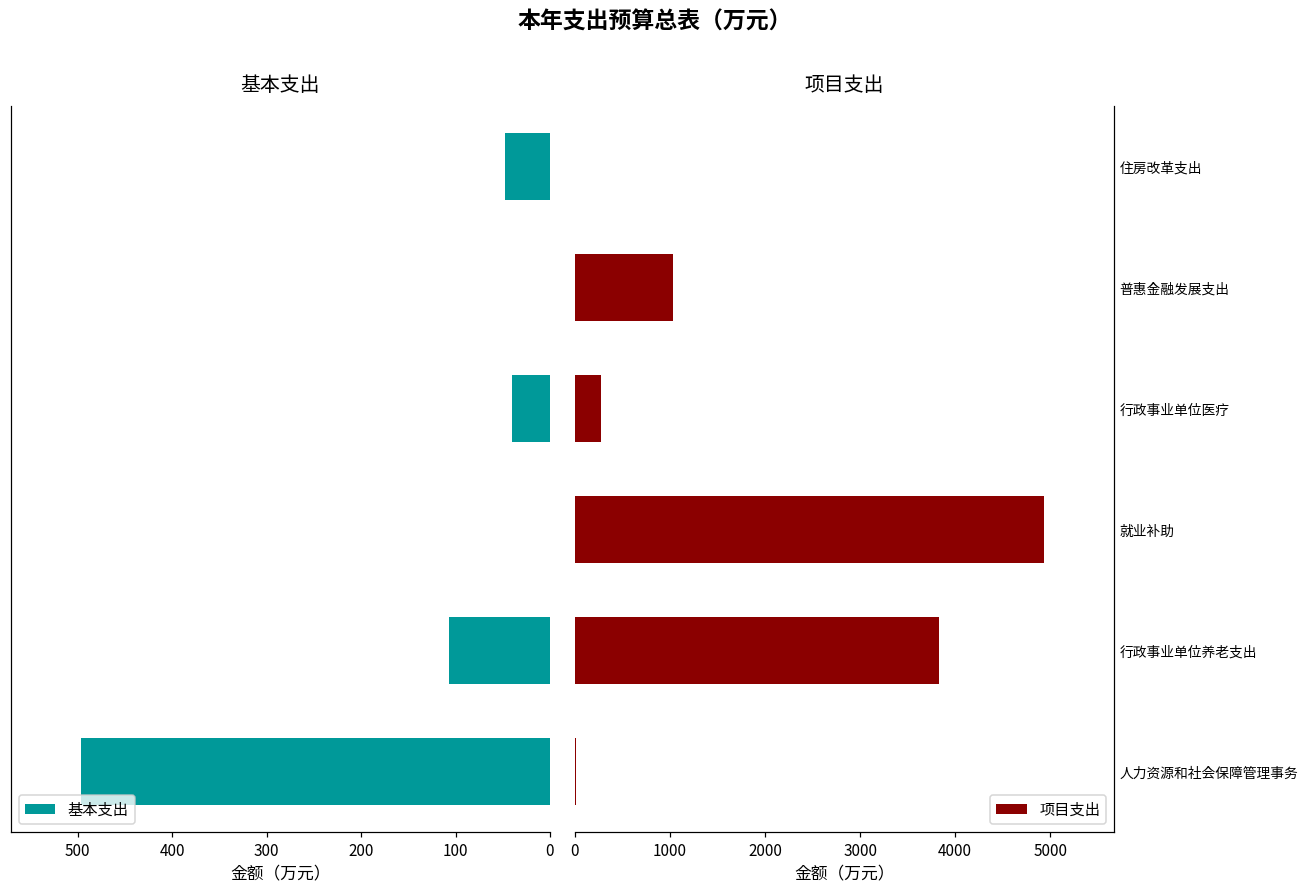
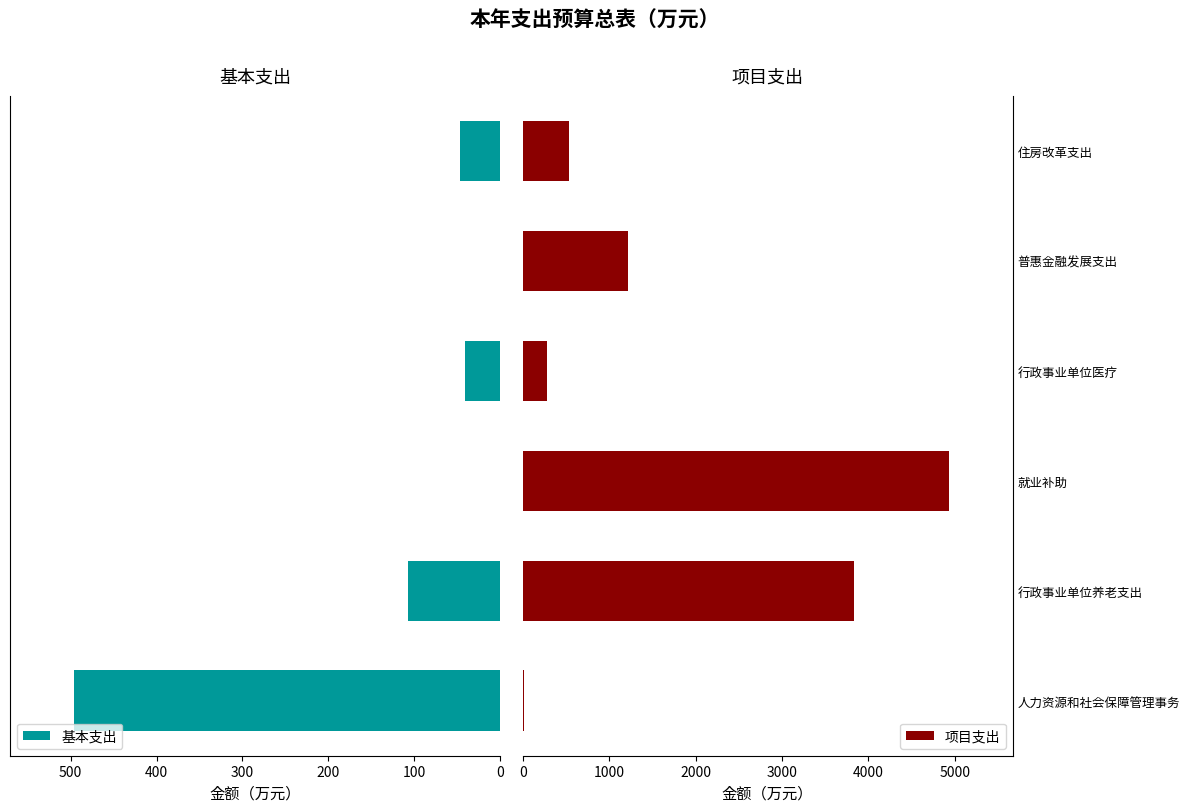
项目支出, 住房改革支出: 0 -> 500
项目支出, 普惠金融发展支出: 1000 -> 1200
